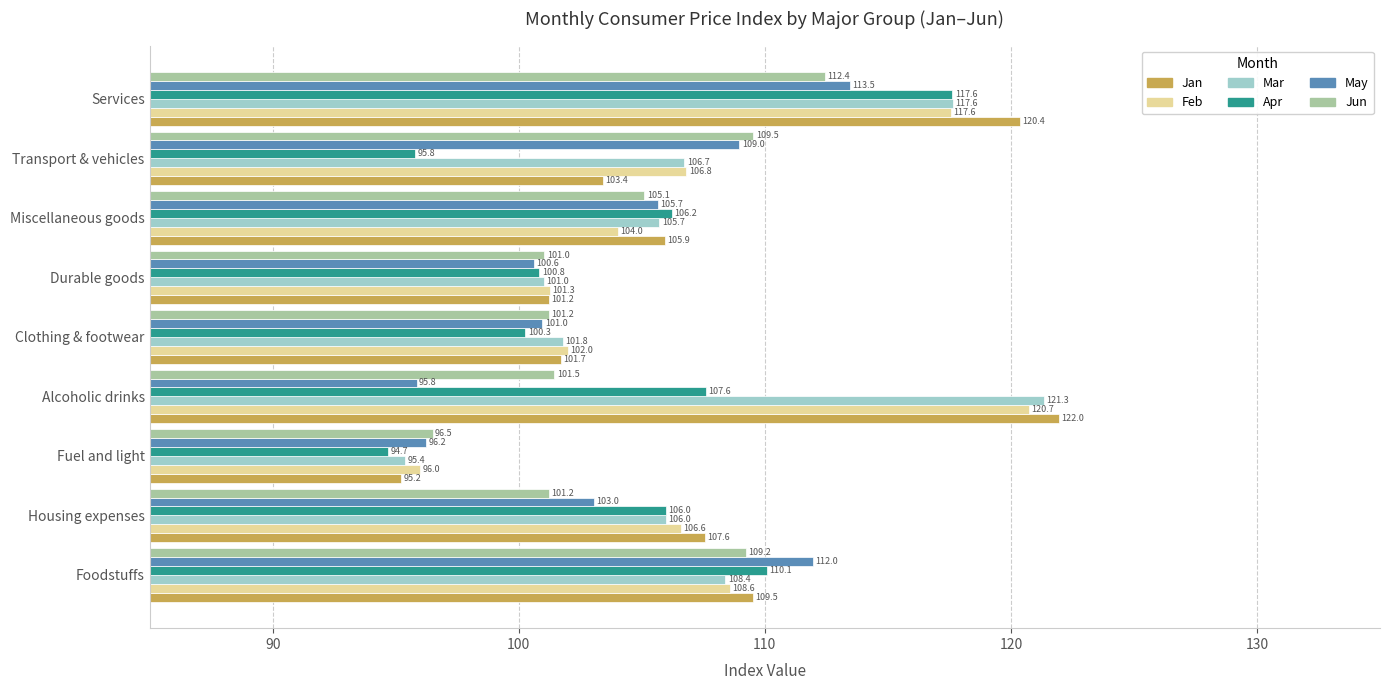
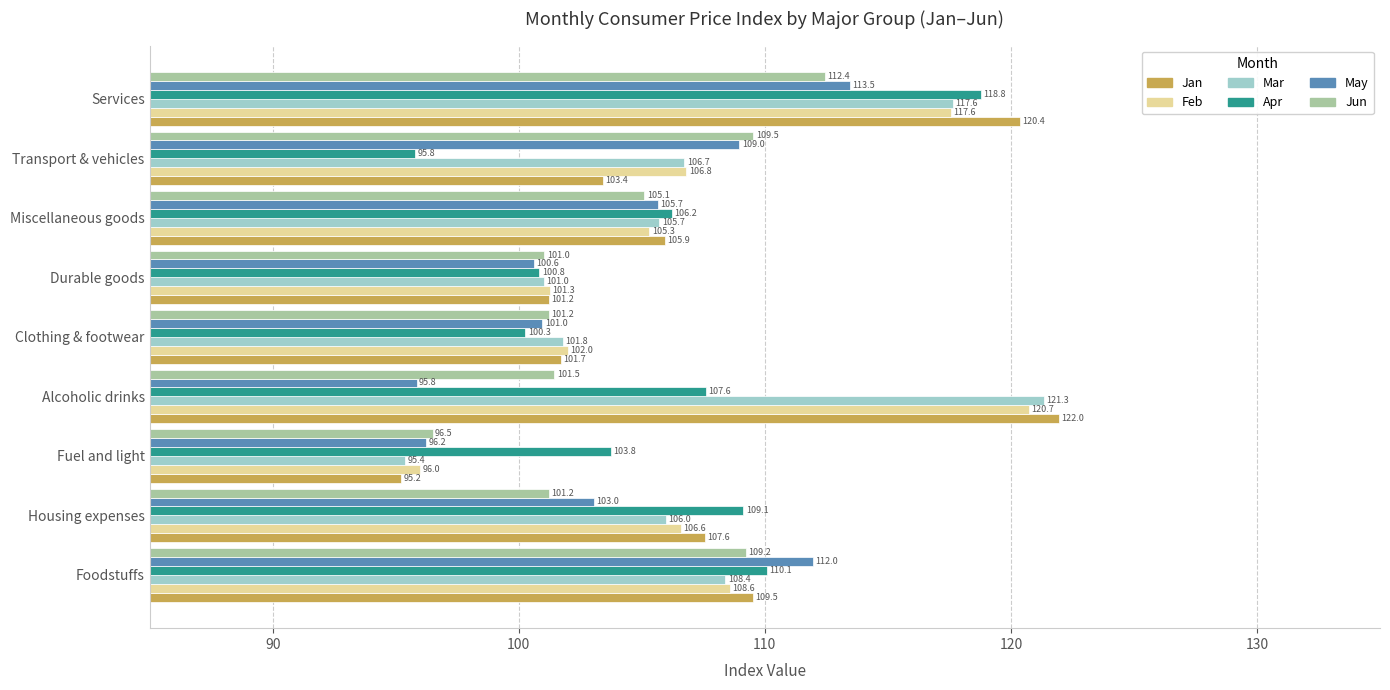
Apr, Services: 117.6 -> 118.8
Feb, Miscellaneous goods: 104.0 -> 105.3
Apr, Fuel and light: 94.7 -> 103.8
Apr, Housing expenses: 106.0 -> 109.1
